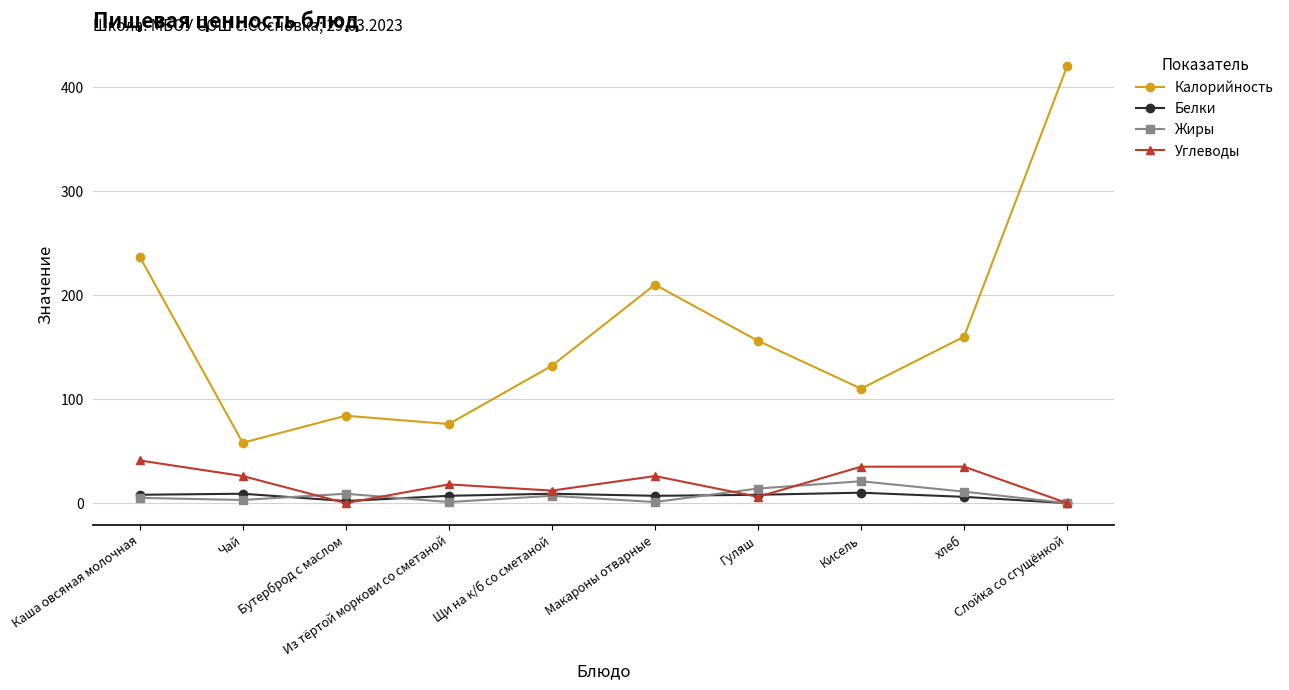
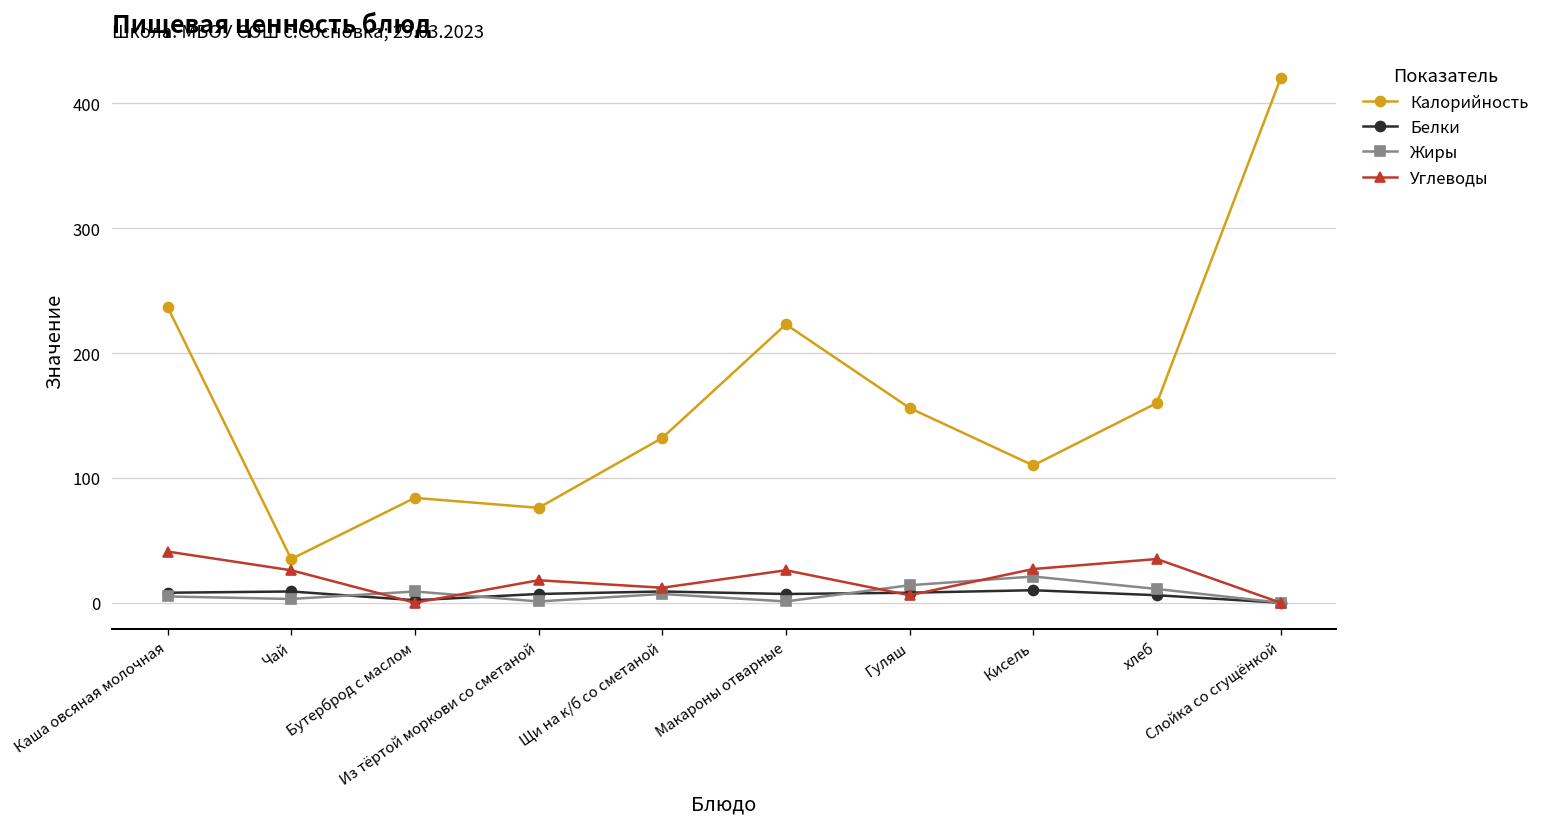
Калорийность, Чай: 58 -> 35
Калорийность, Макароны отварные: 210 -> 223
Углеводы, Кисель: 35 -> 27
